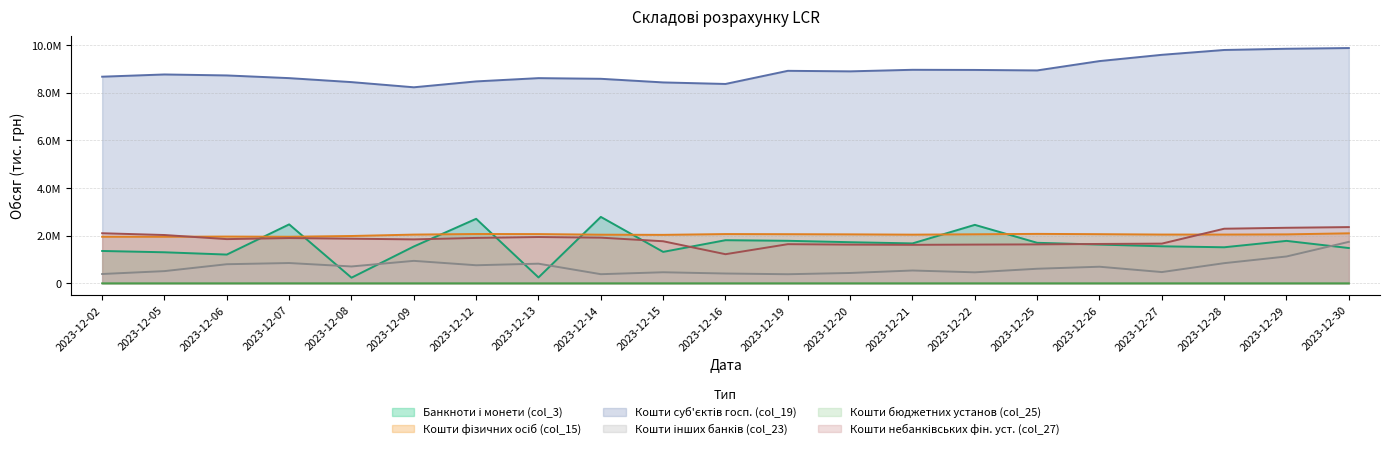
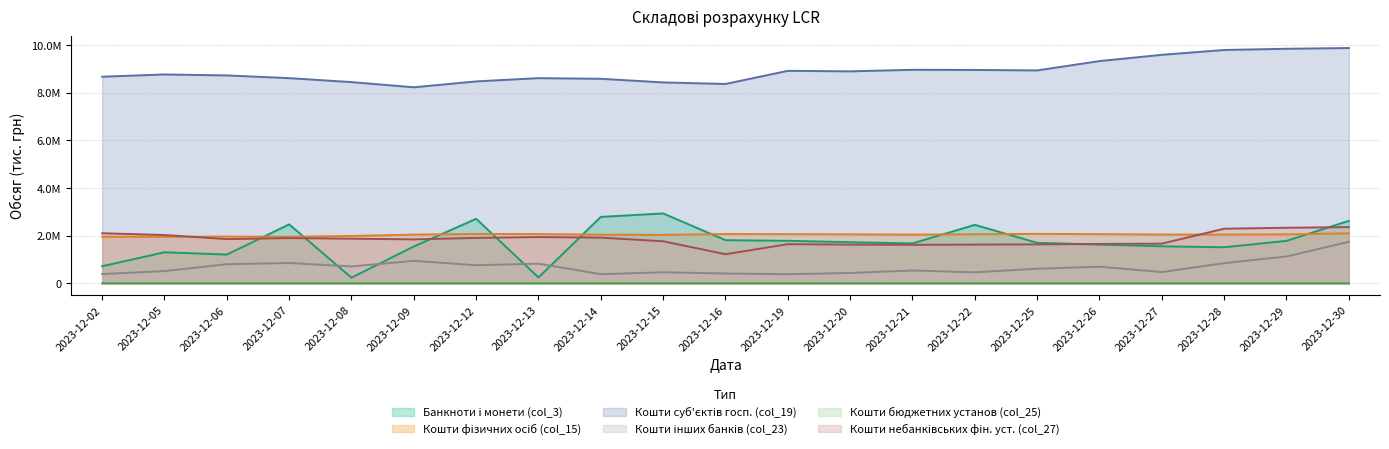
Банкноти і монети (col_3), 2023-12-02: 1400000 -> 700000
Банкноти і монети (col_3), 2023-12-15: 1300000 -> 2900000
Банкноти і монети (col_3), 2023-12-30: 1500000 -> 2600000
